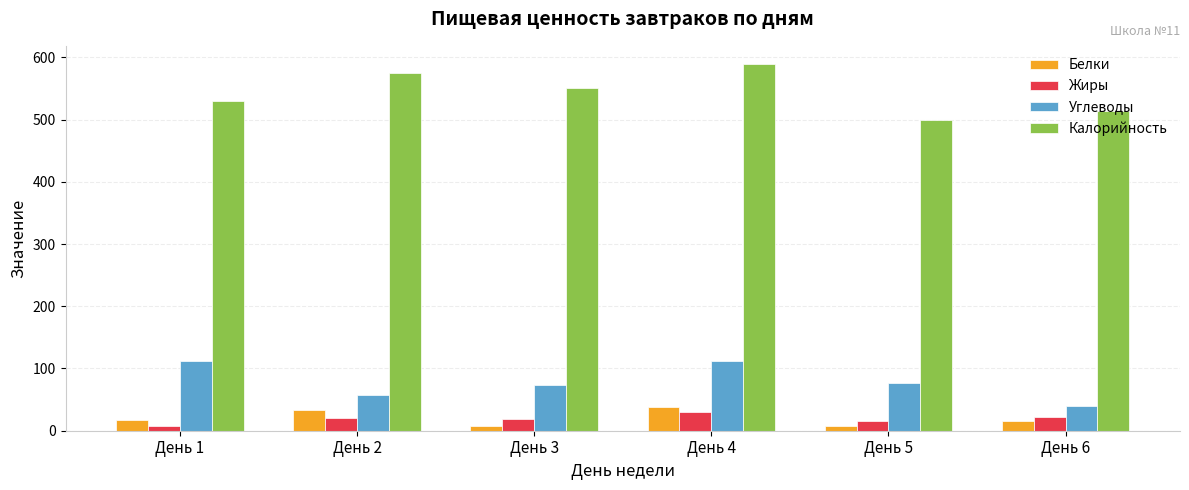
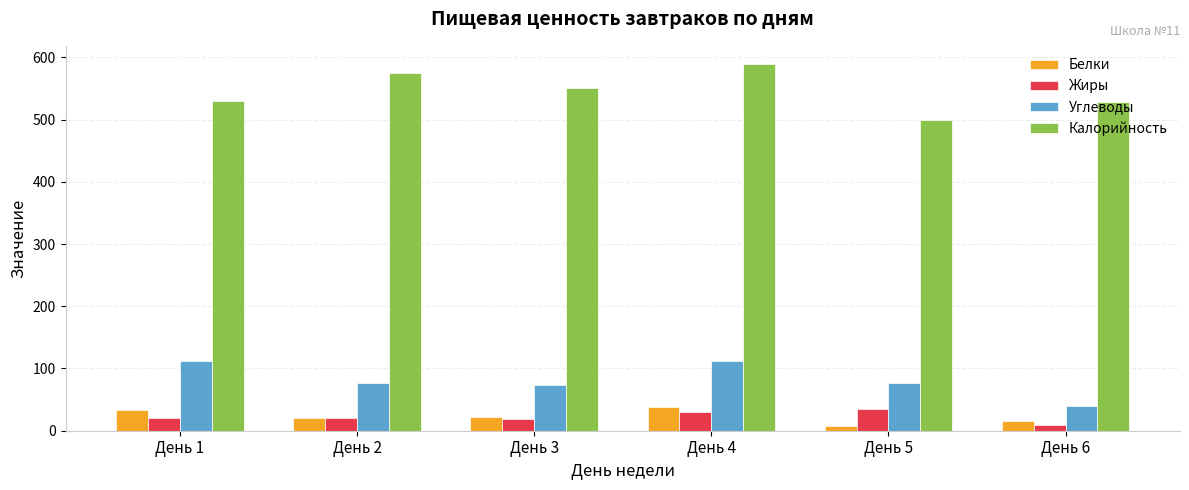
Белки, День 1: 20 -> 30
Жиры, День 1: 10 -> 20
Белки, День 2: 30 -> 20
Углеводы, День 2: 60 -> 80
Белки, День 3: 10 -> 20
Жиры, День 5: 20 -> 40
Жиры, День 6: 20 -> 10
Калорийность, День 6: 510 -> 530
